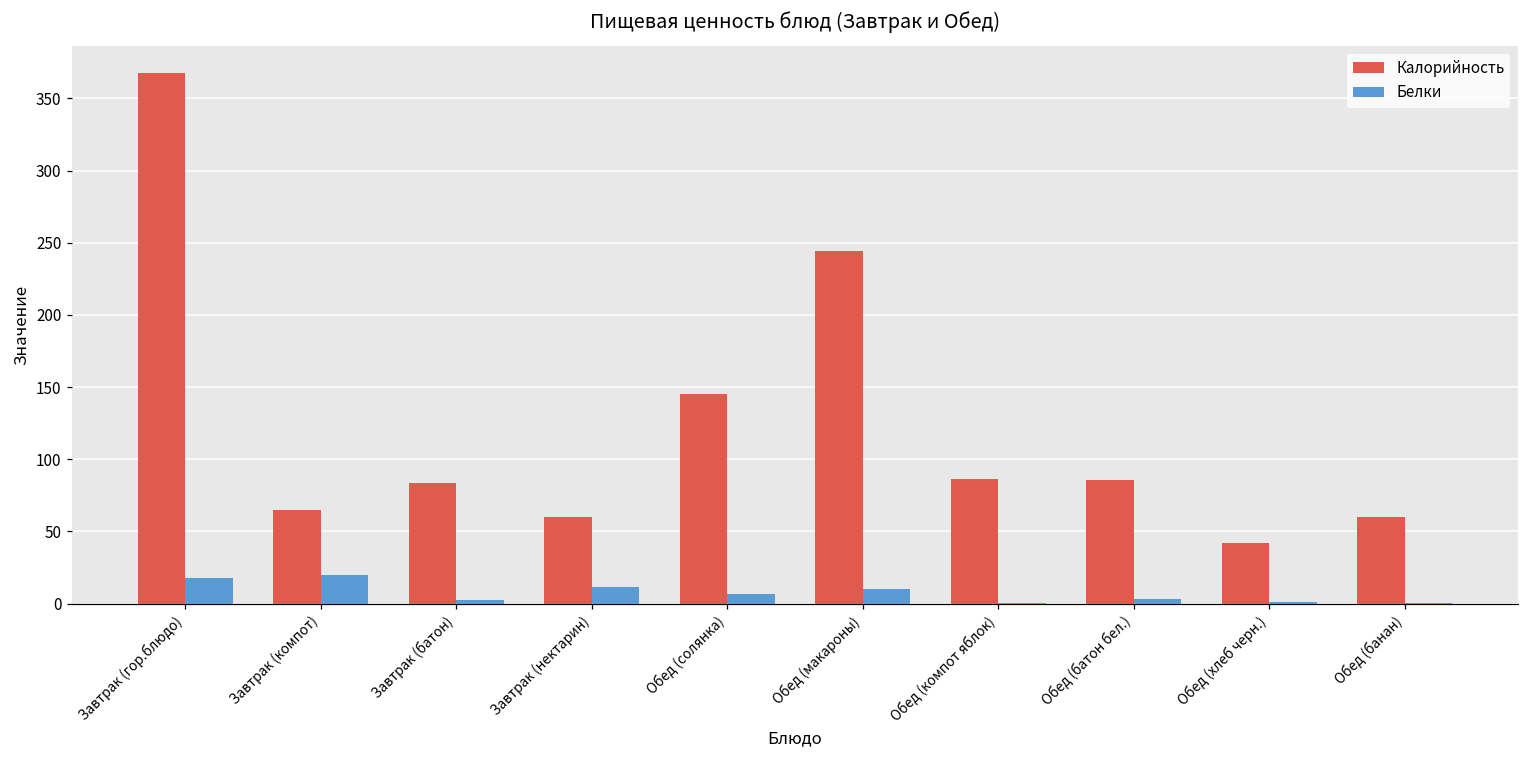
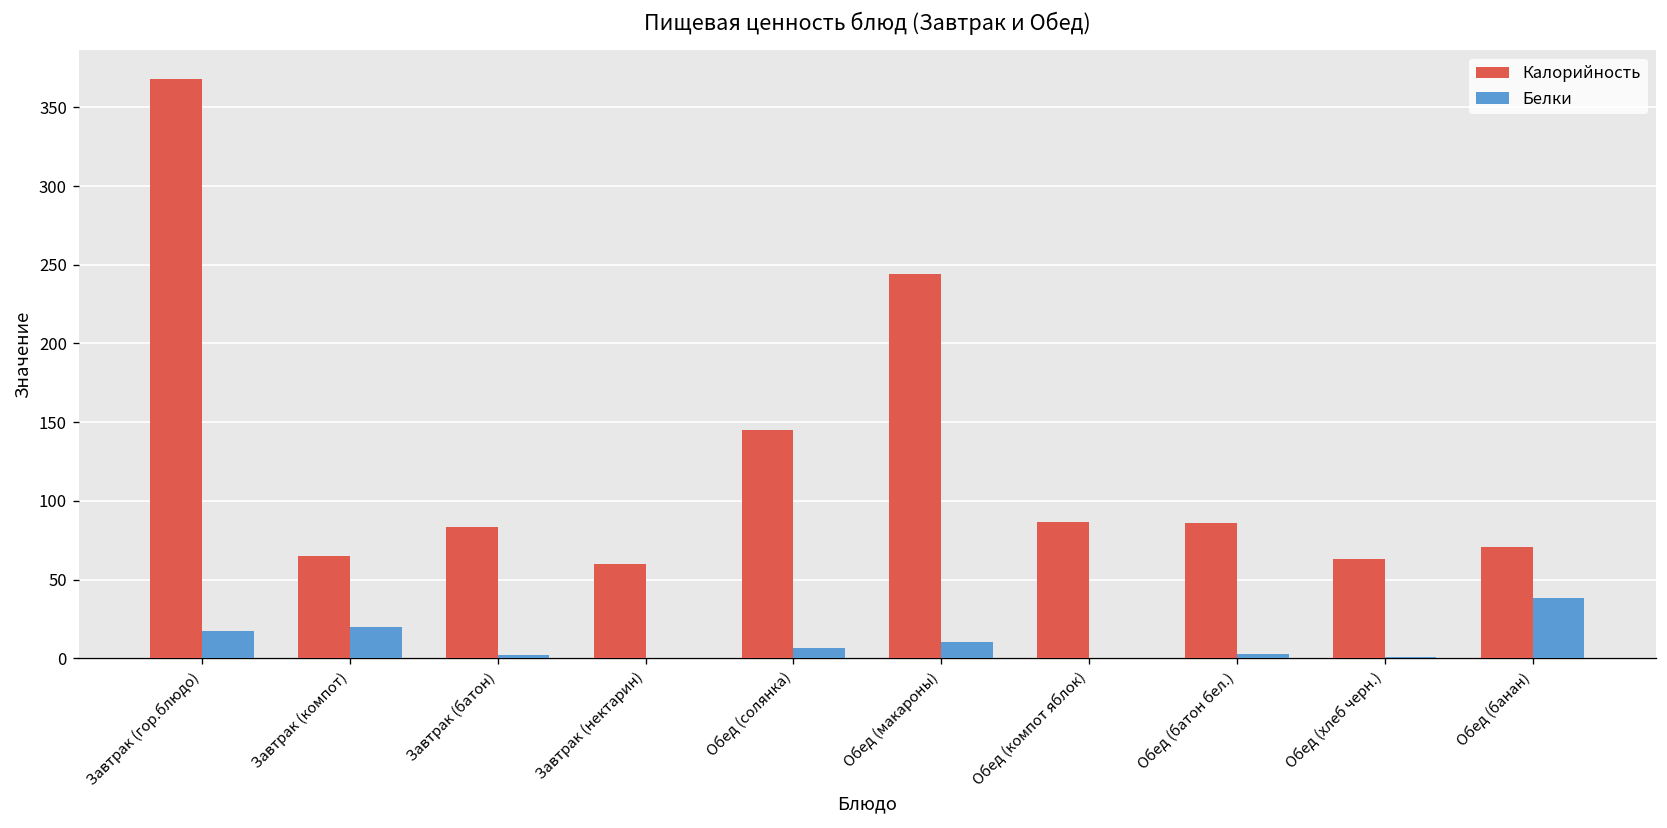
Белки, Завтрак (нектарин): 12 -> 1
Калорийность, Обед (хлеб черн.): 42 -> 63
Калорийность, Обед (банан): 60 -> 71
Белки, Обед (банан): 1 -> 38
